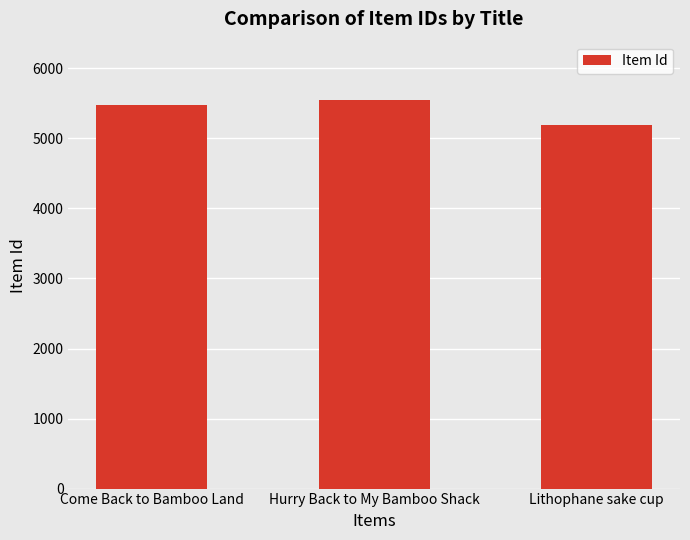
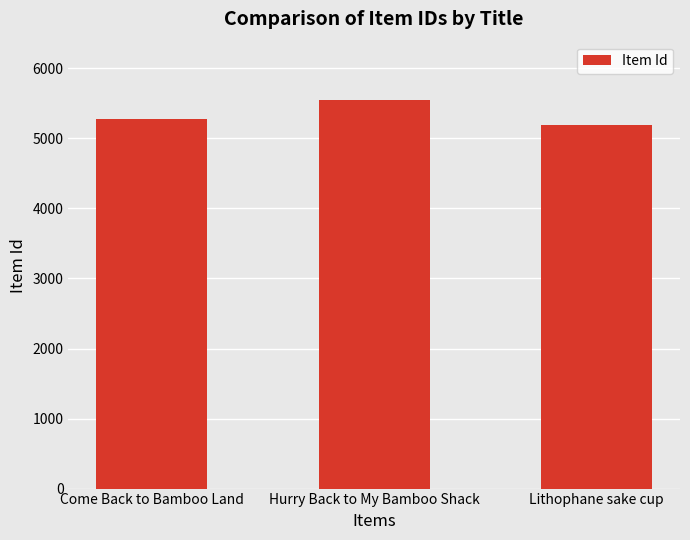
Come Back to Bamboo Land: 5500 -> 5300
